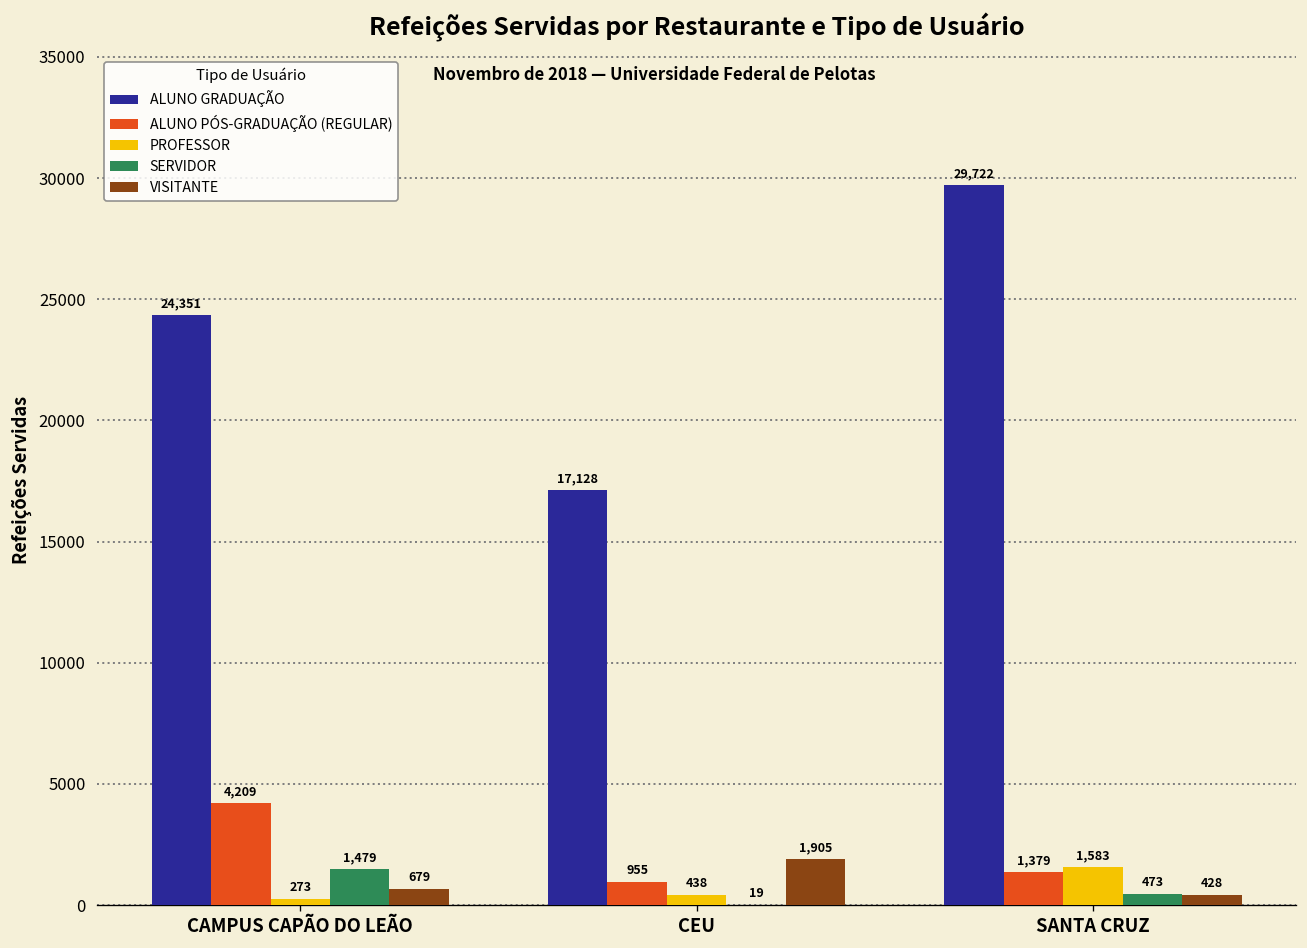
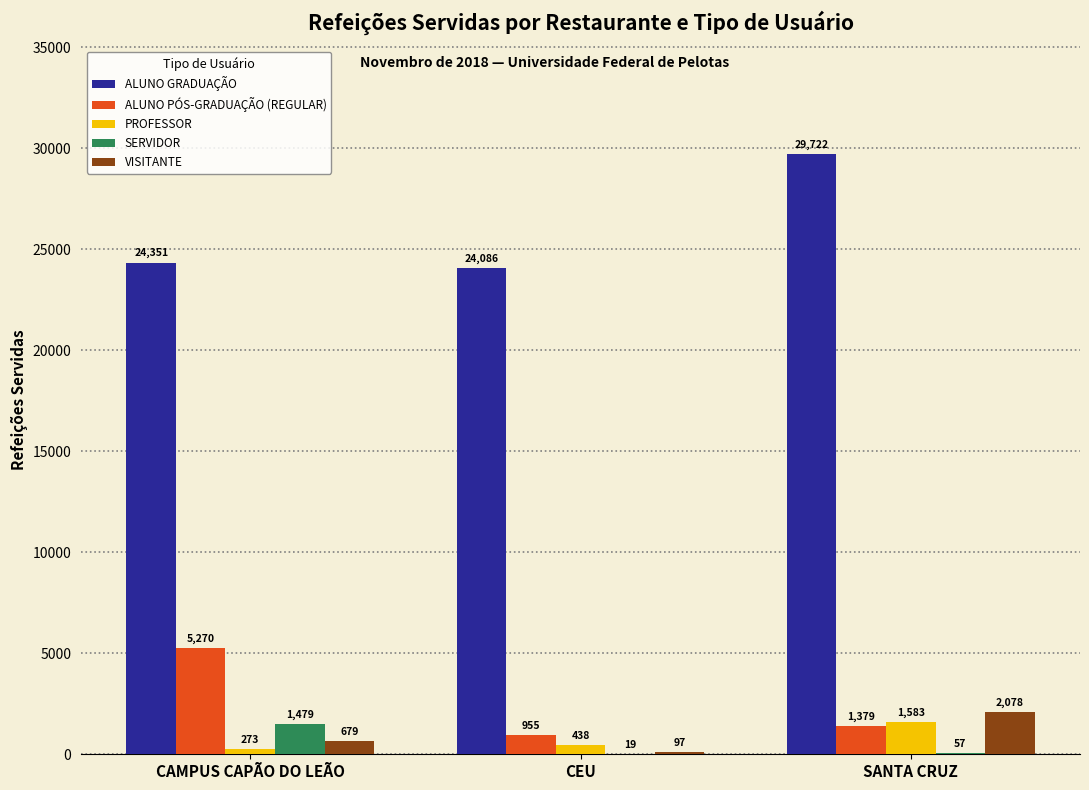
ALUNO PÓS-GRADUAÇÃO (REGULAR), CAMPUS CAPÃO DO LEÃO: 4,209 -> 5,270
ALUNO GRADUAÇÃO, CEU: 17,128 -> 24,086
VISITANTE, CEU: 1,905 -> 97
SERVIDOR, SANTA CRUZ: 473 -> 57
VISITANTE, SANTA CRUZ: 428 -> 2,078
